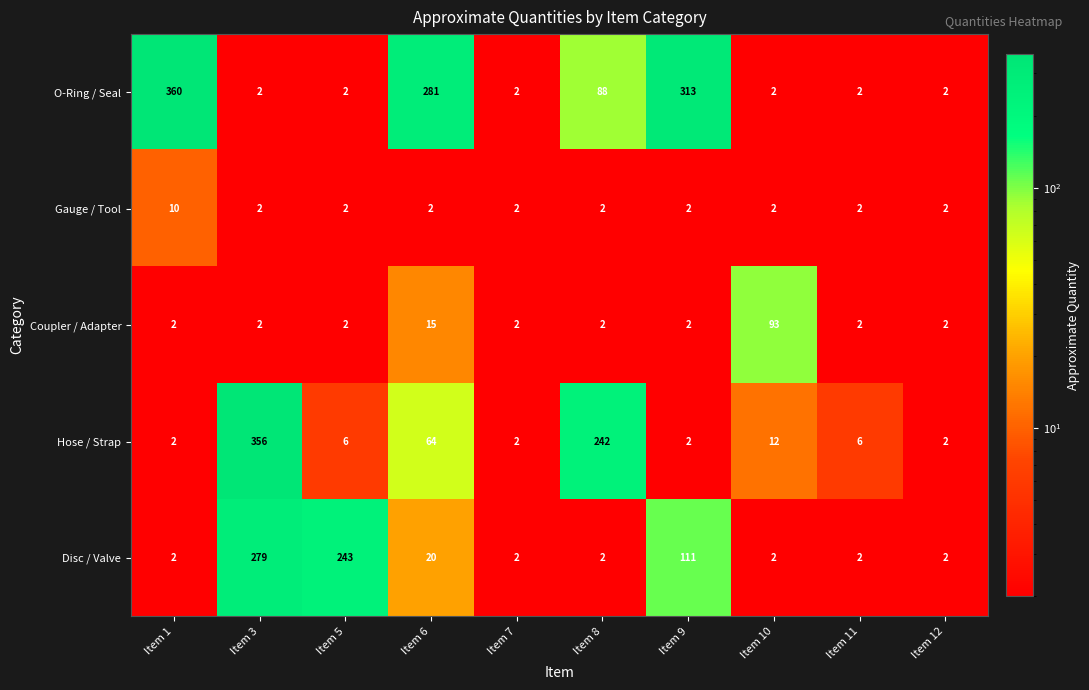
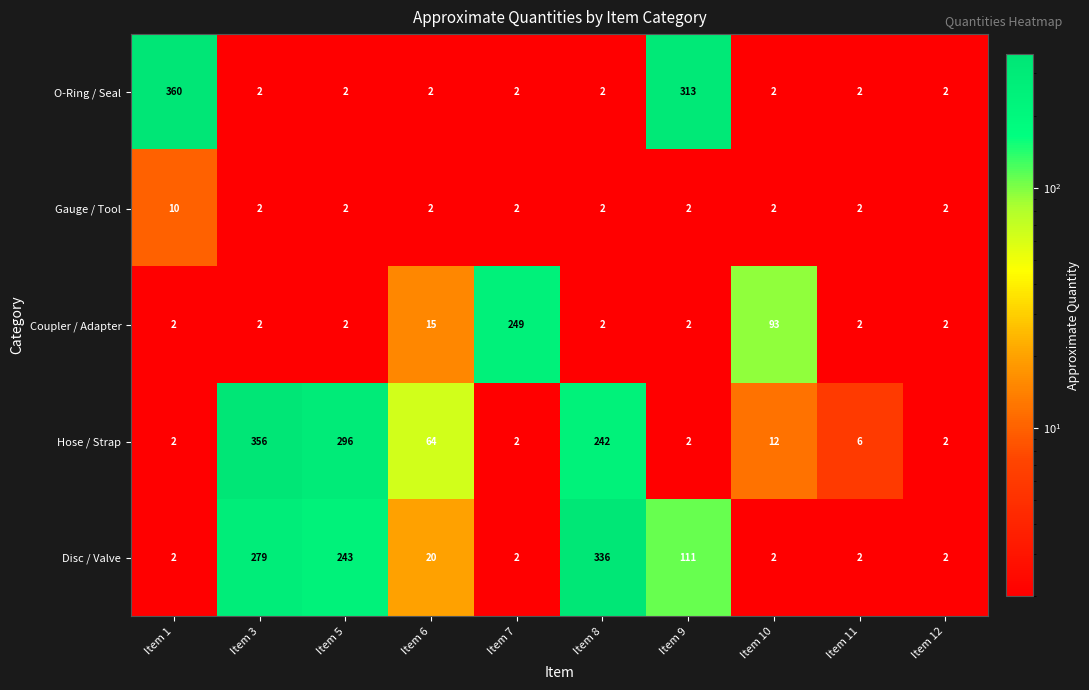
O-Ring / Seal, Item 6: 281 -> 2
O-Ring / Seal, Item 8: 88 -> 2
Coupler / Adapter, Item 7: 2 -> 249
Hose / Strap, Item 5: 6 -> 296
Disc / Valve, Item 8: 2 -> 336
